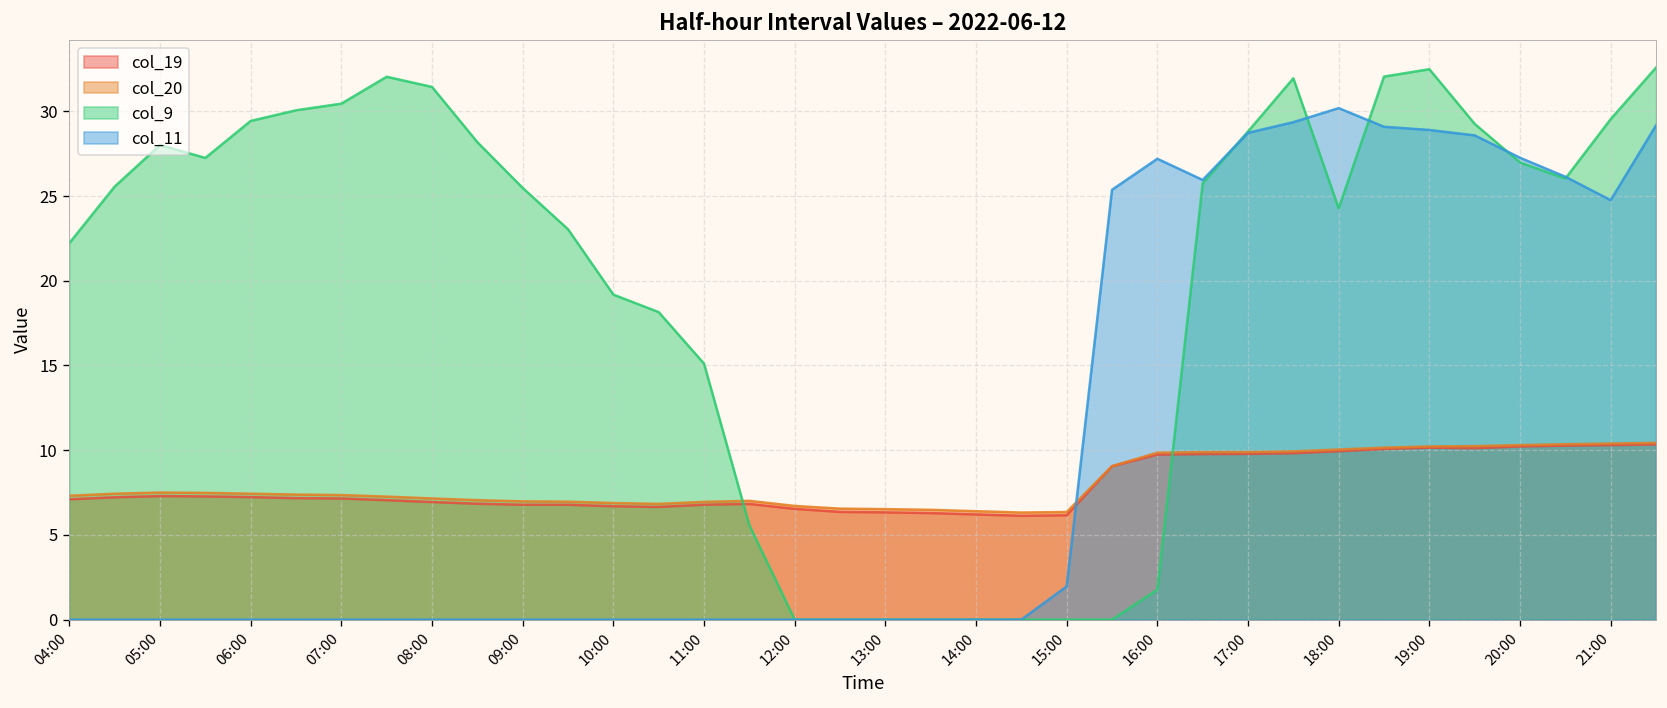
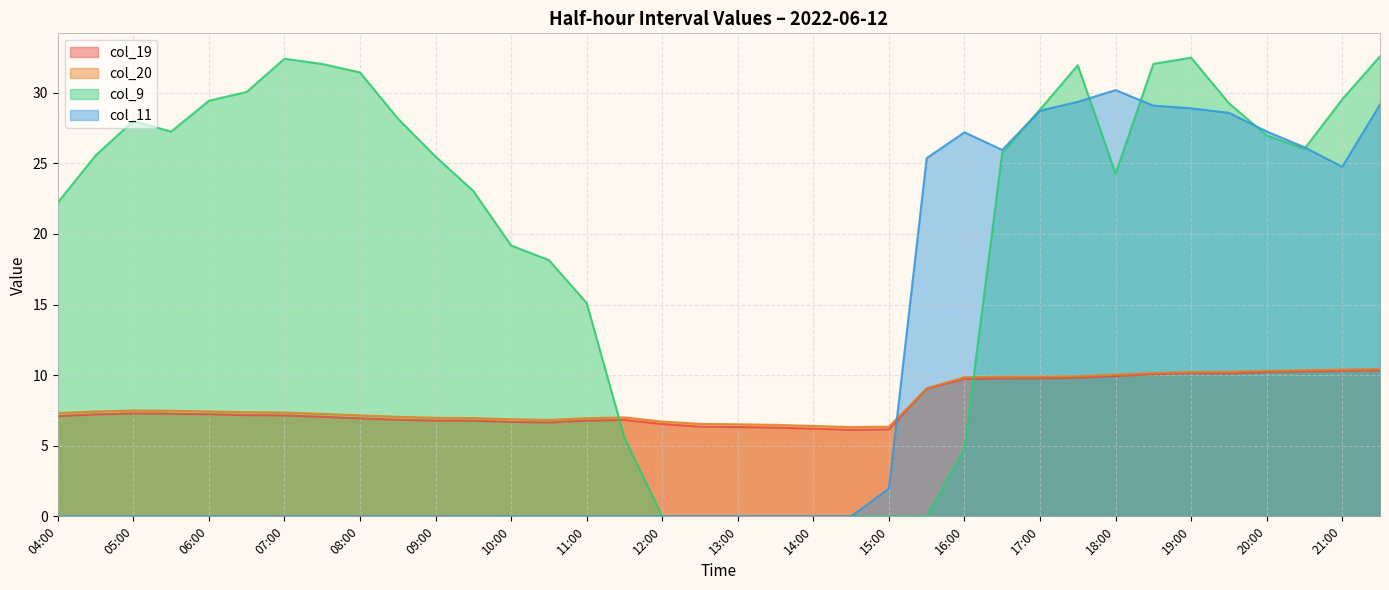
col_9, 07:00: 30.5 -> 32.4
col_9, 16:00: 1.8 -> 4.8
